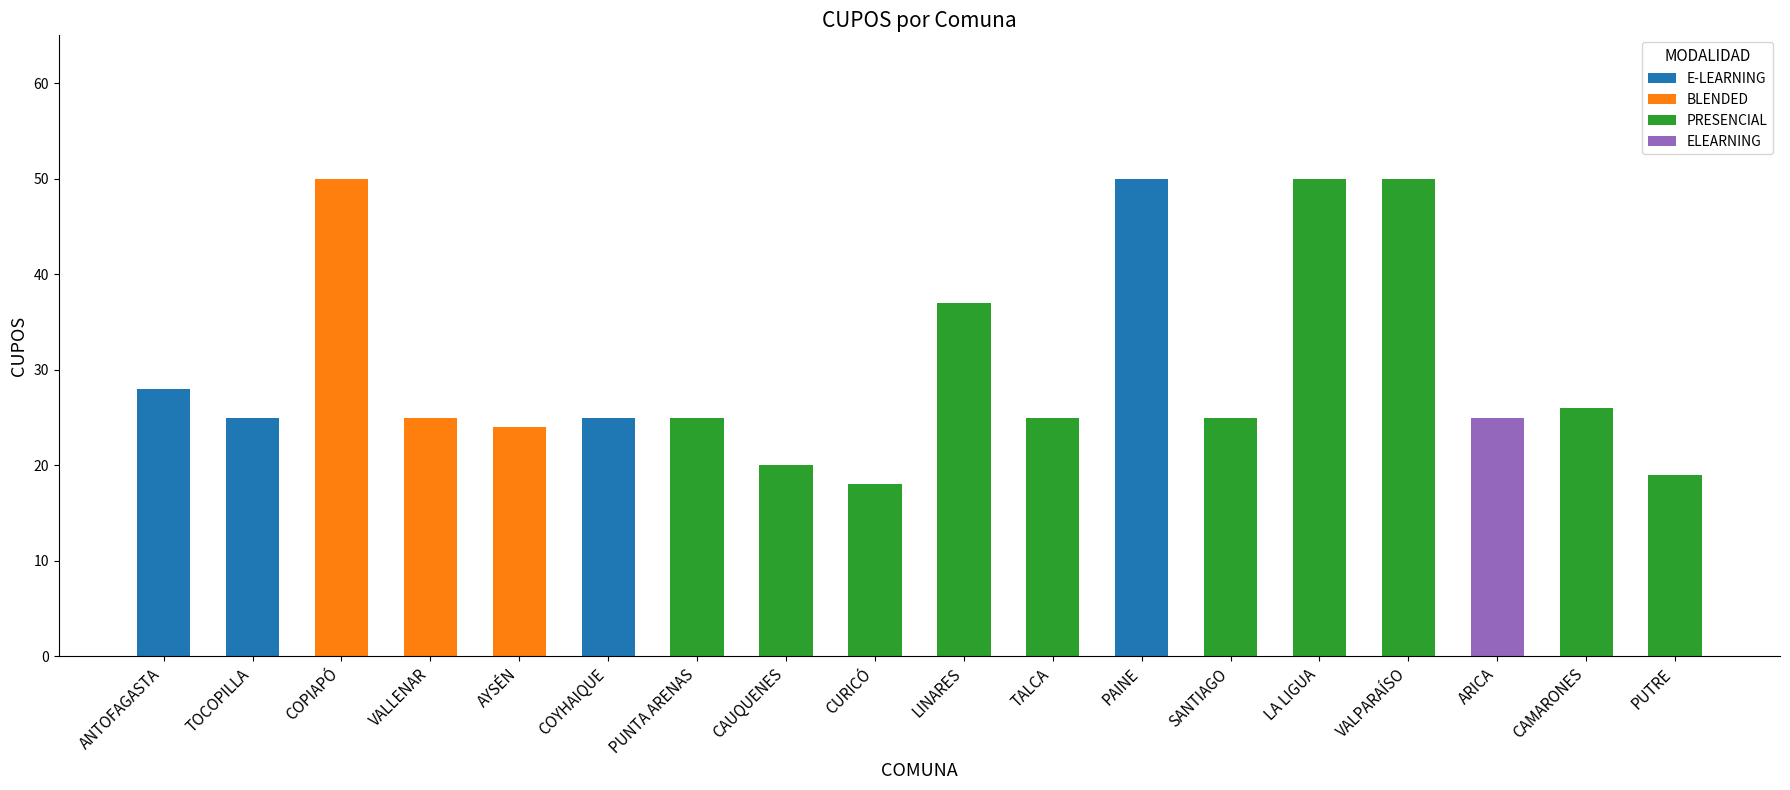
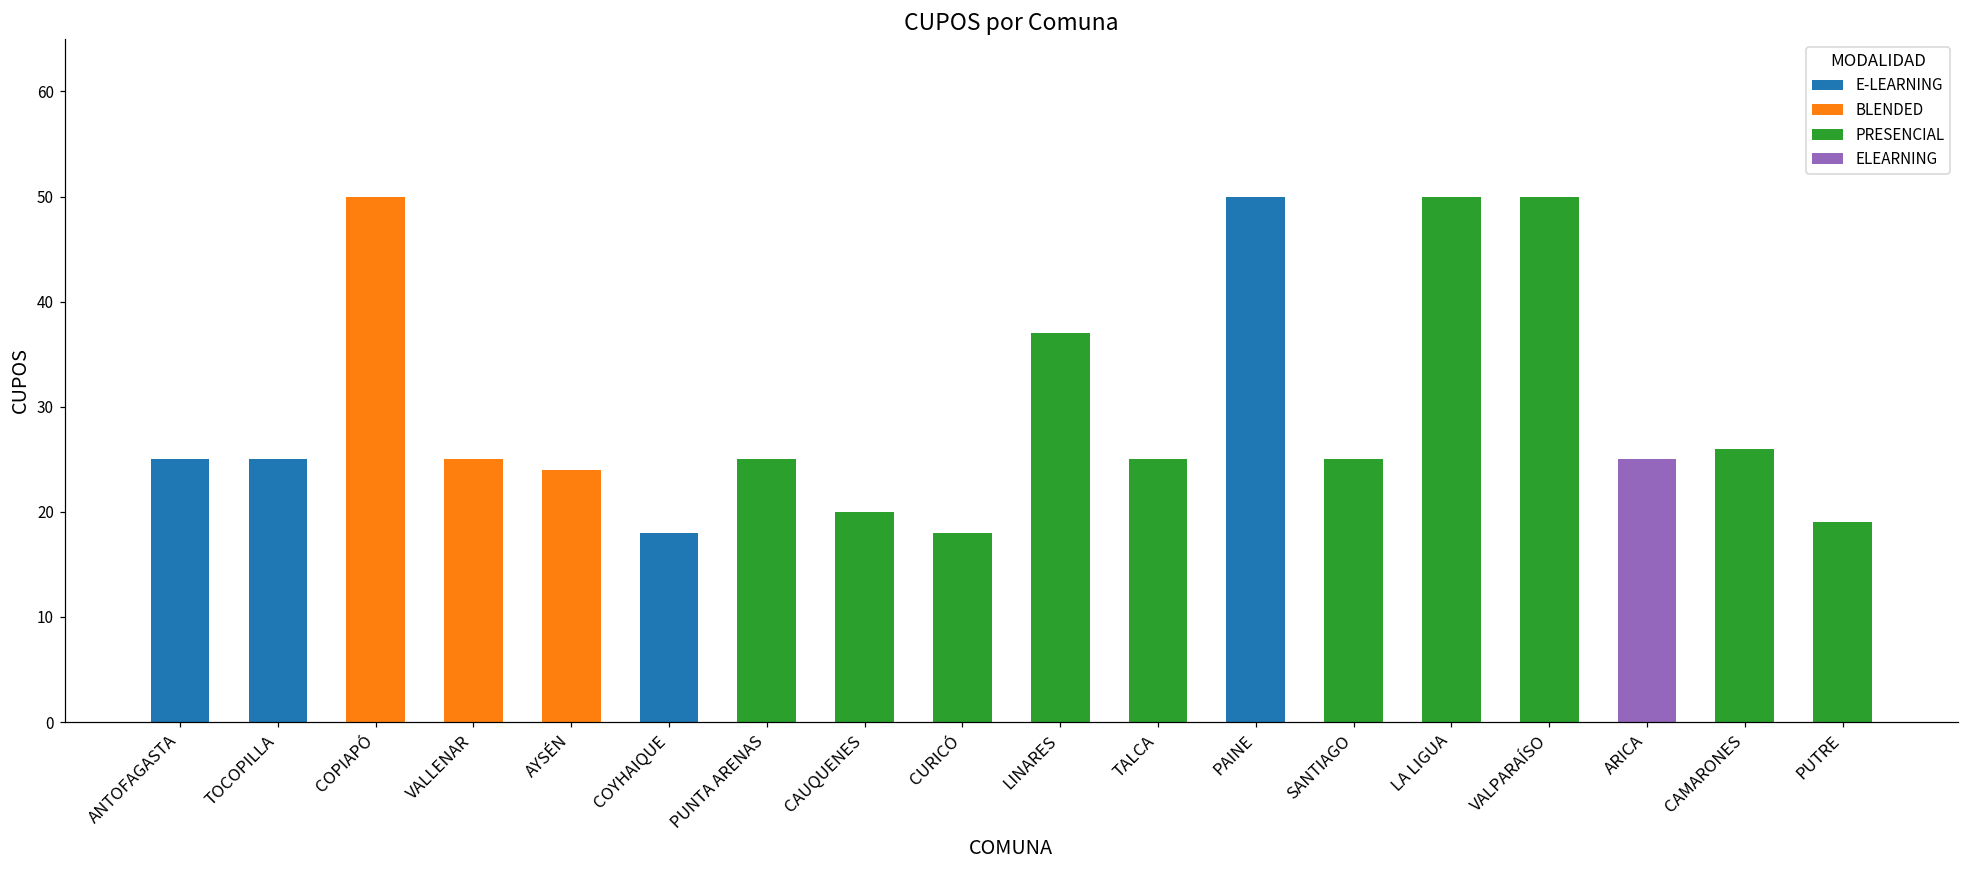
ANTOFAGASTA: 28 -> 25
COYHAIQUE: 25 -> 18
